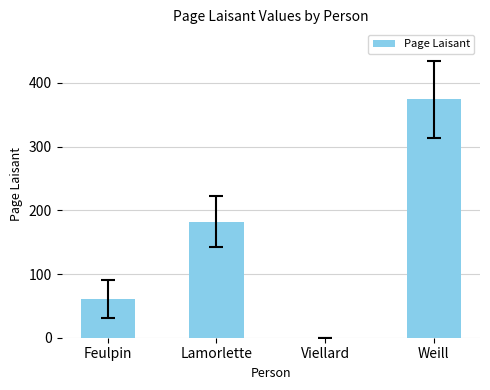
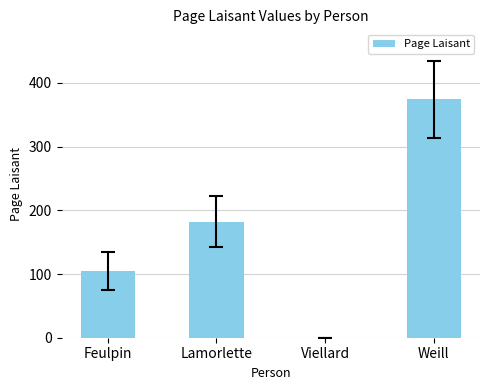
Page Laisant, Feulpin: 60 -> 110
